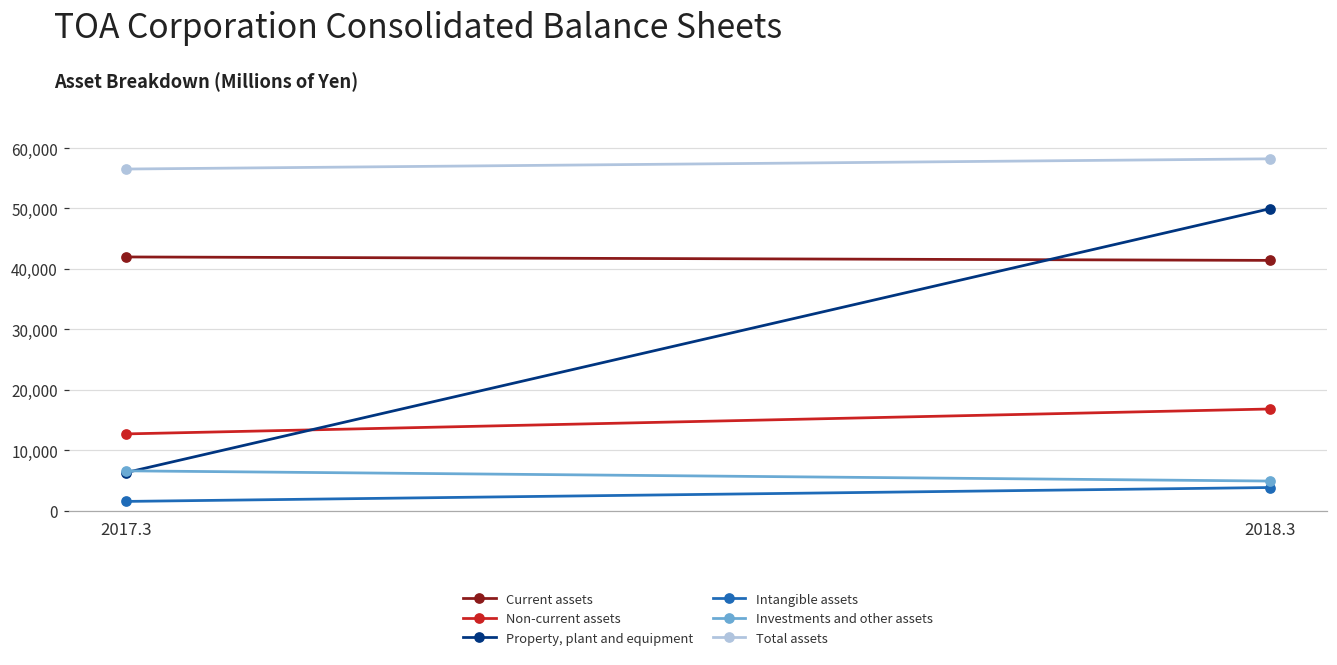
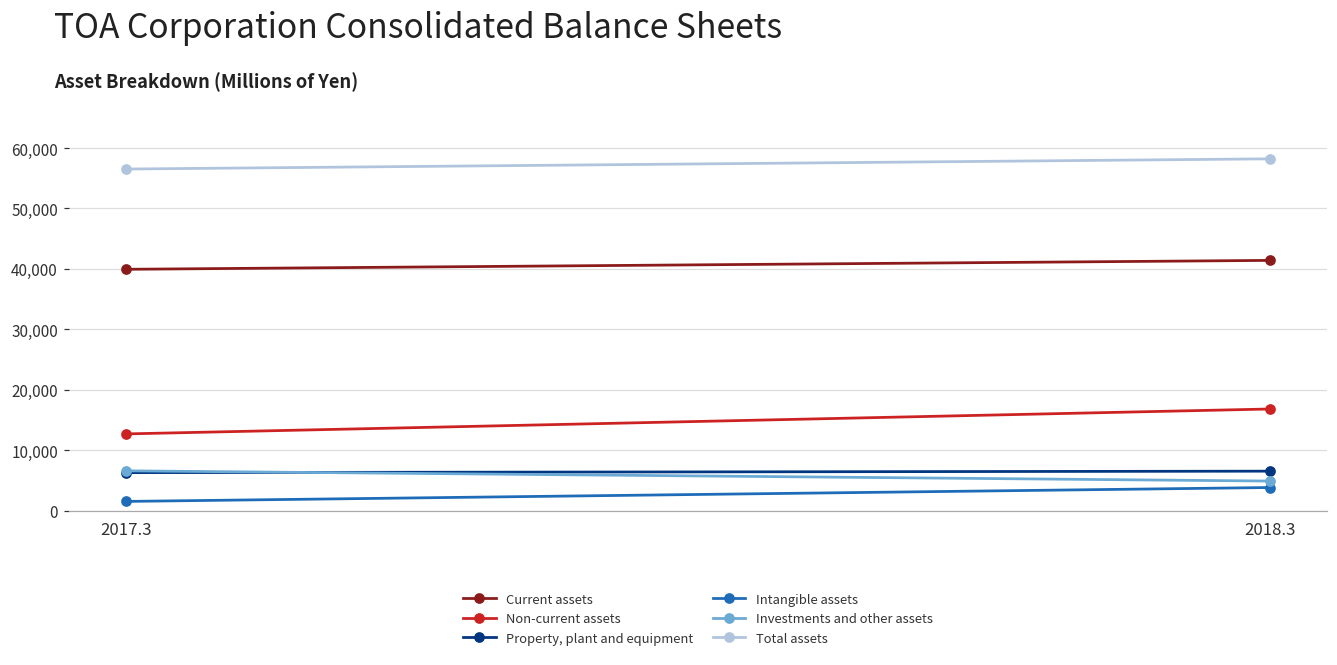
Current assets, 2017.3: 42,000 -> 40,000
Property, plant and equipment, 2018.3: 50,000 -> 7,000
